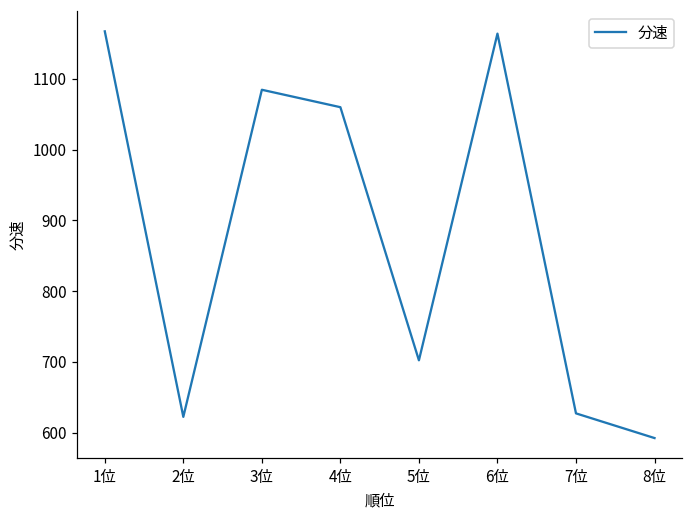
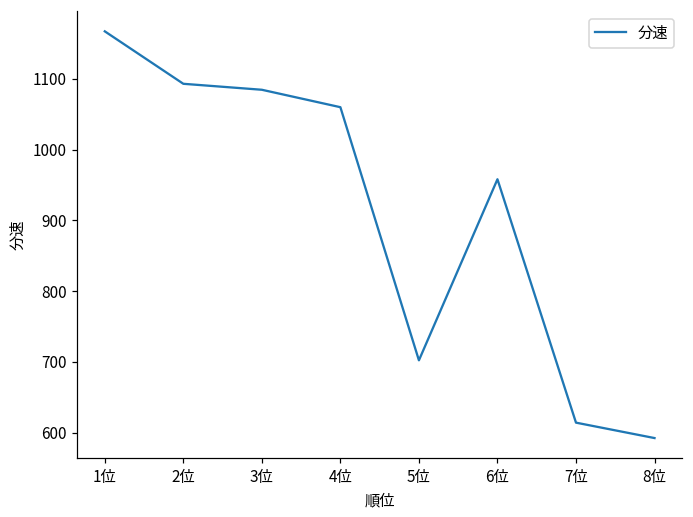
2位: 620 -> 1090
6位: 1160 -> 960
7位: 630 -> 610
